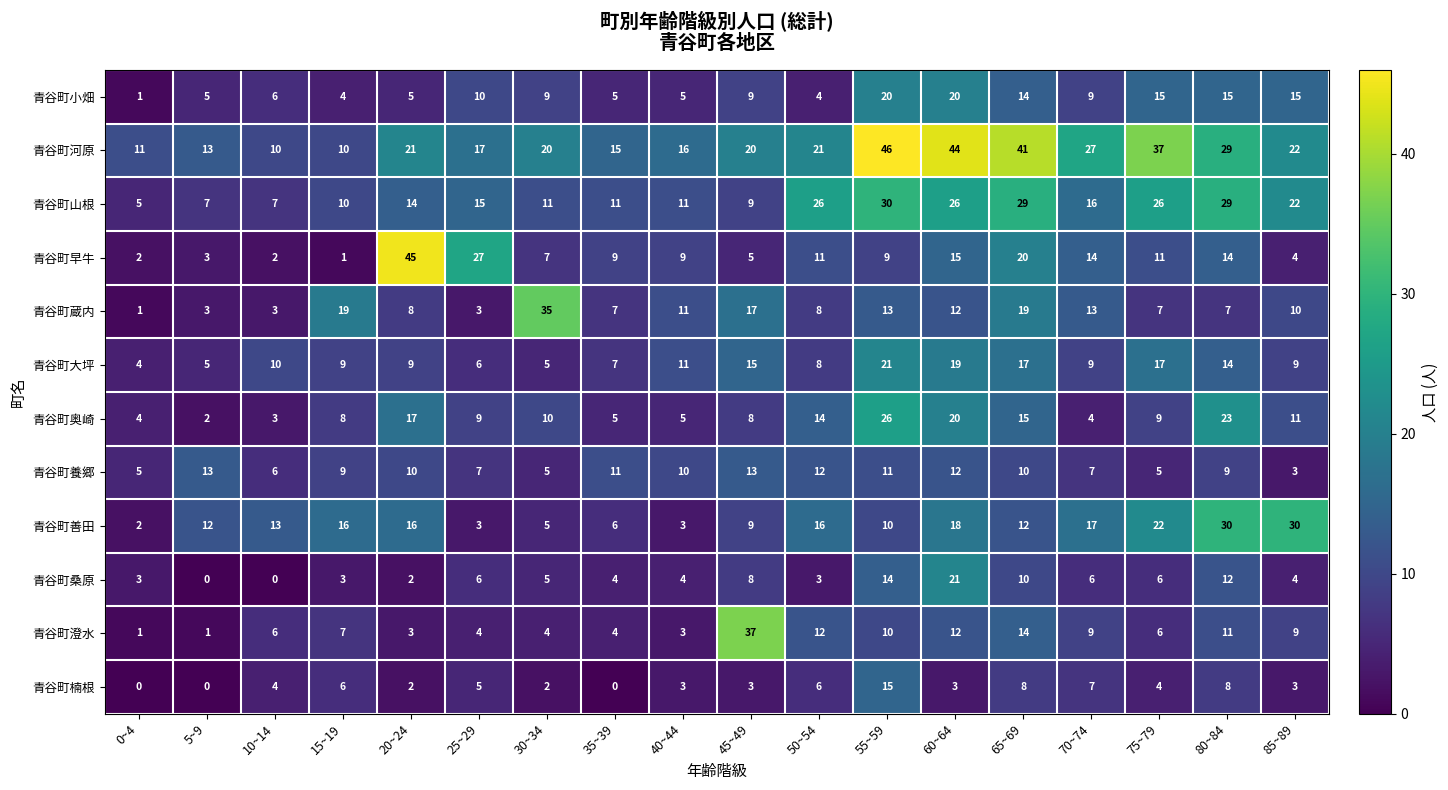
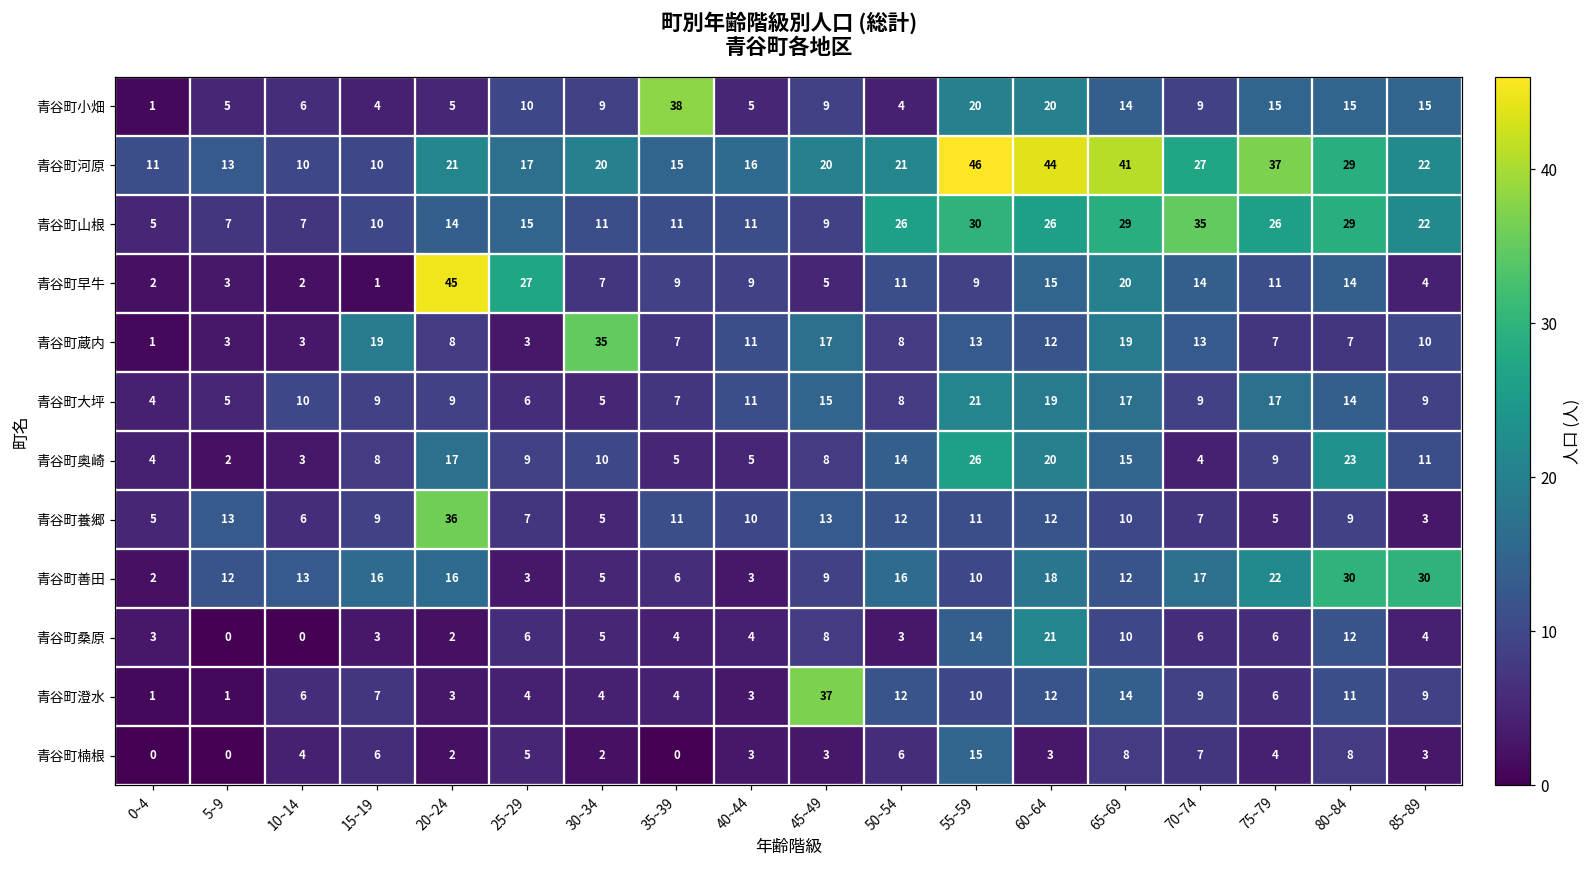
青谷町小畑, 35~39: 5 -> 38
青谷町山根, 70~74: 16 -> 35
青谷町養郷, 20~24: 10 -> 36
